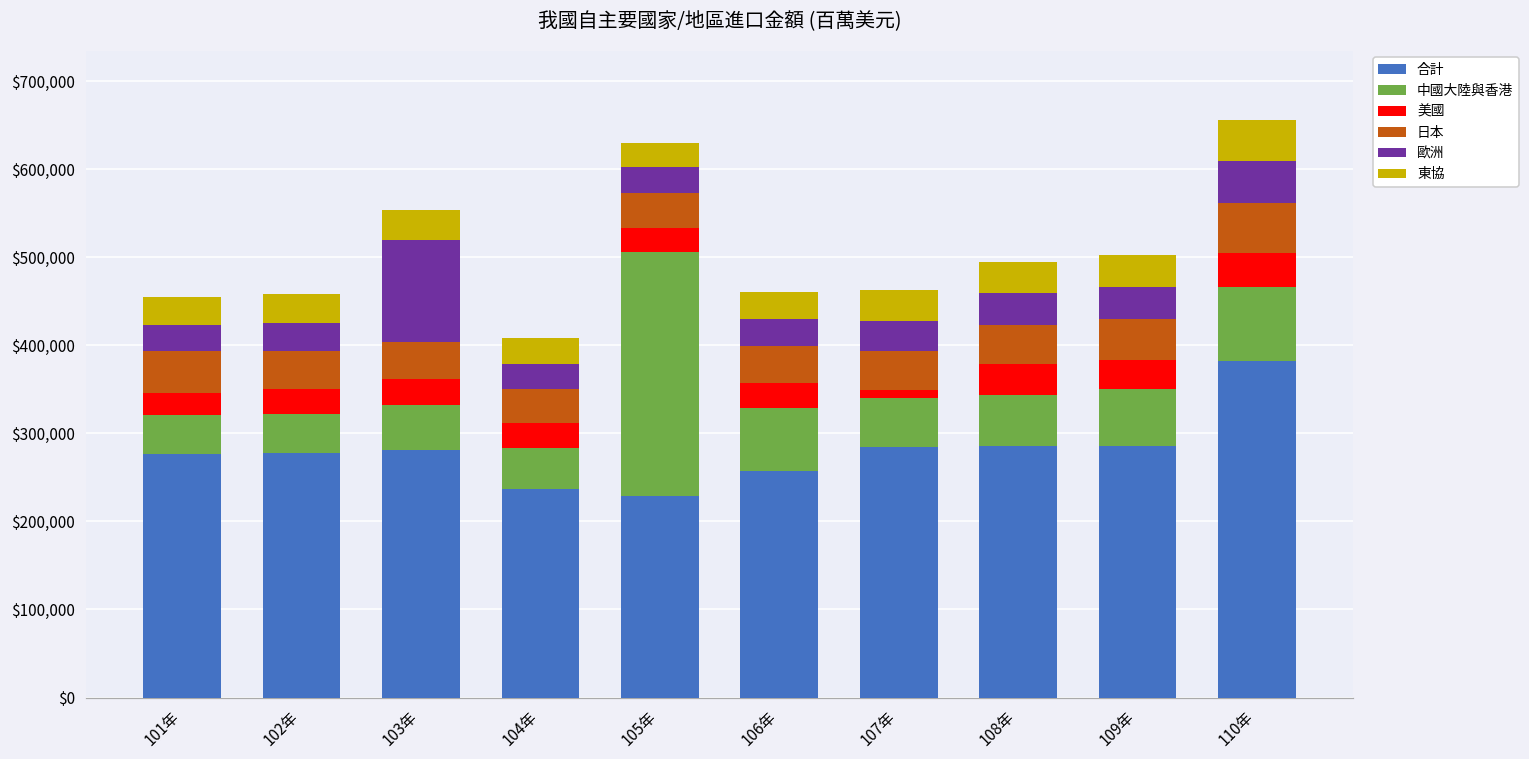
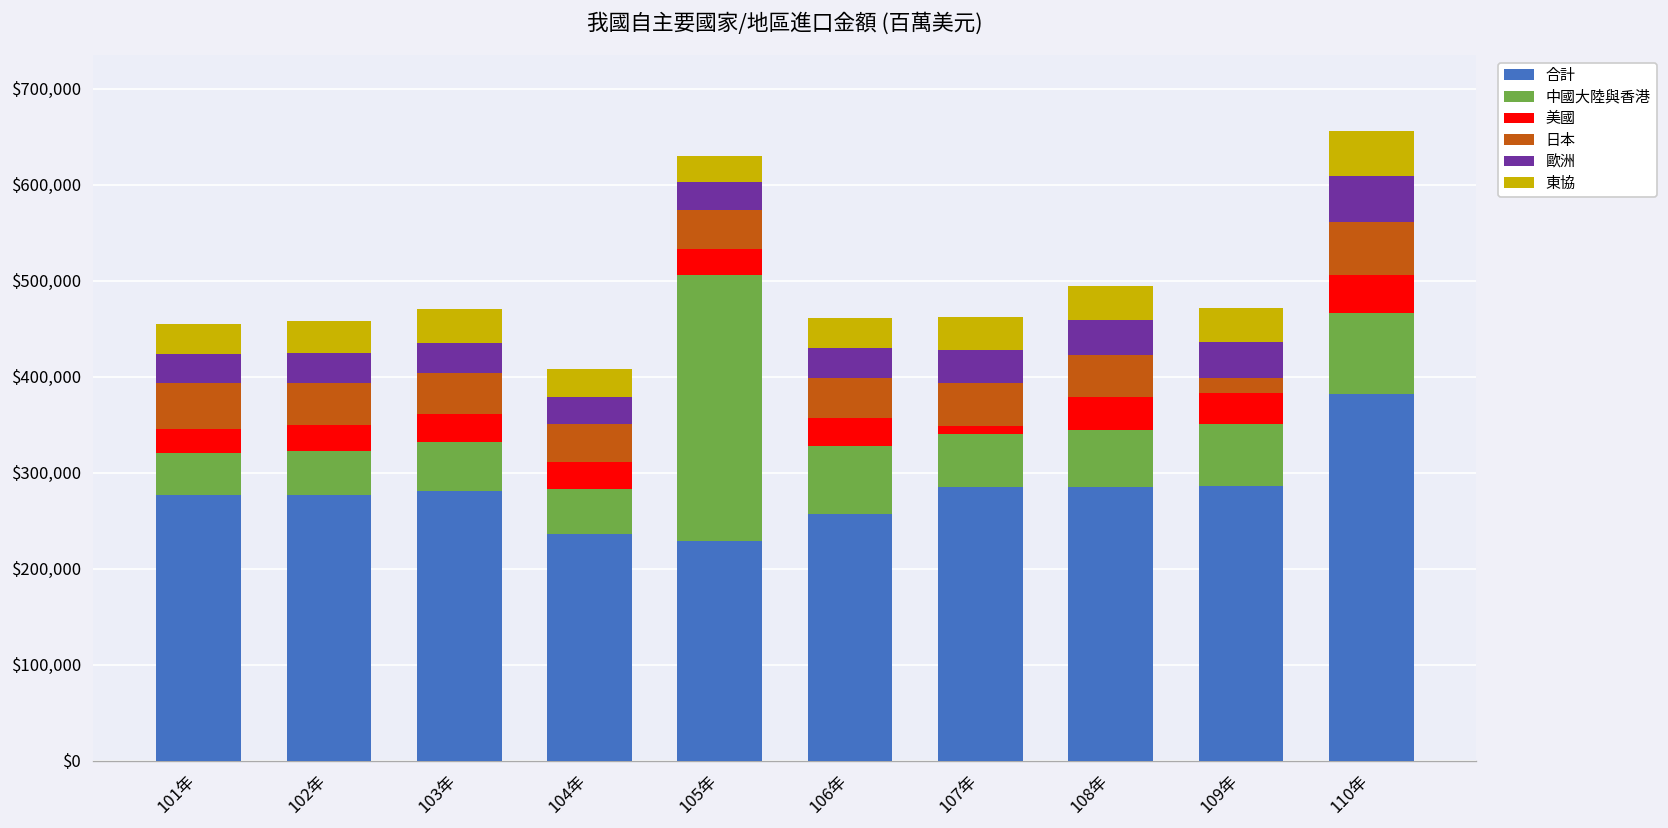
歐洲, 103年: $120,000 -> $30,000
日本, 109年: $50,000 -> $20,000
